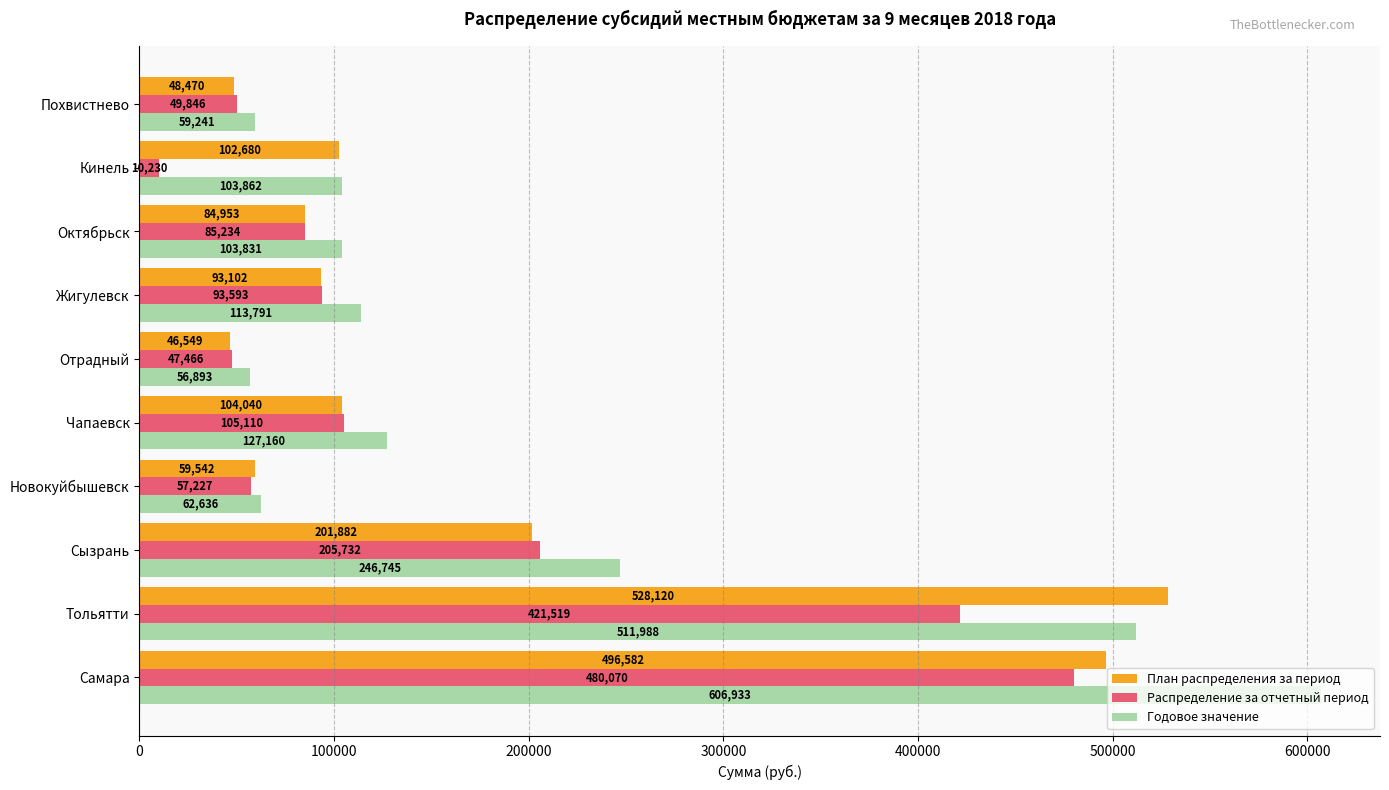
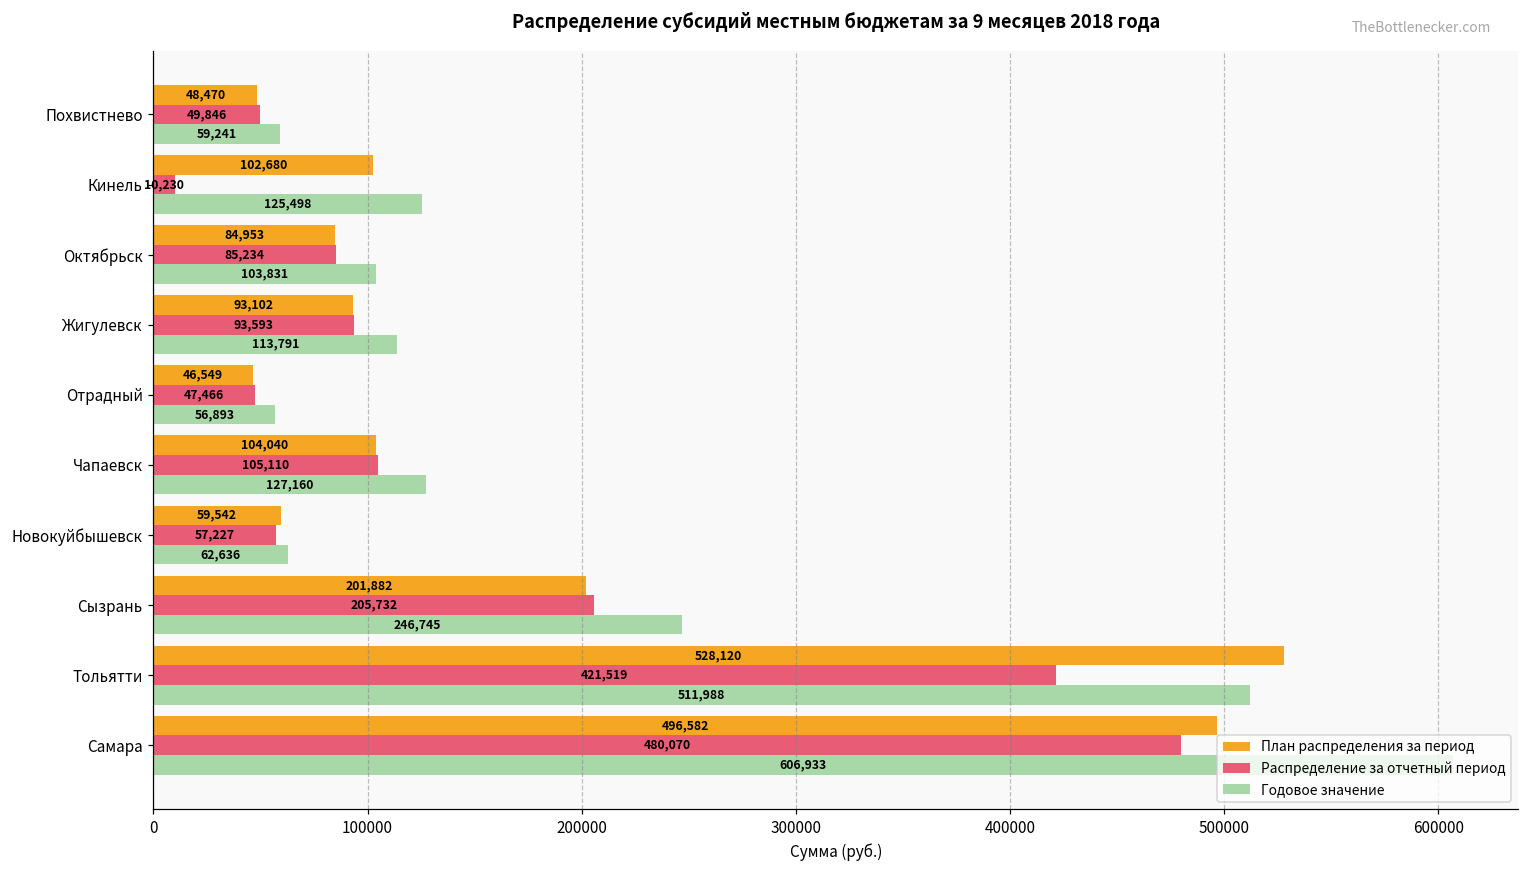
Годовое значение, Кинель: 103,862 -> 125,498
